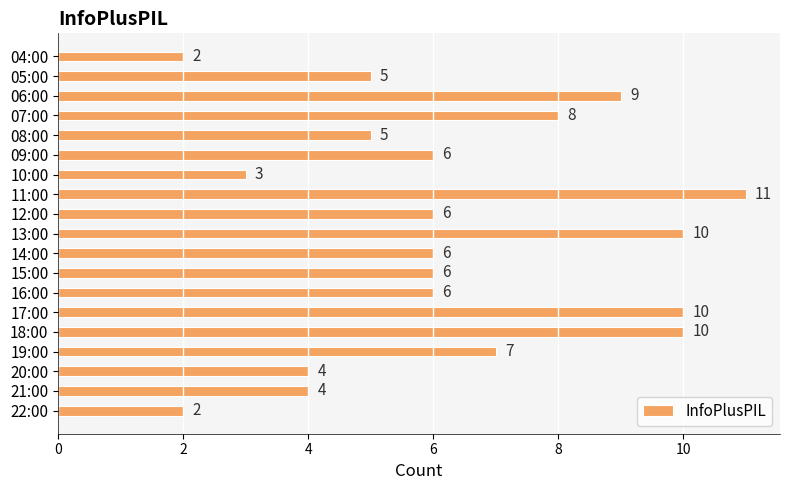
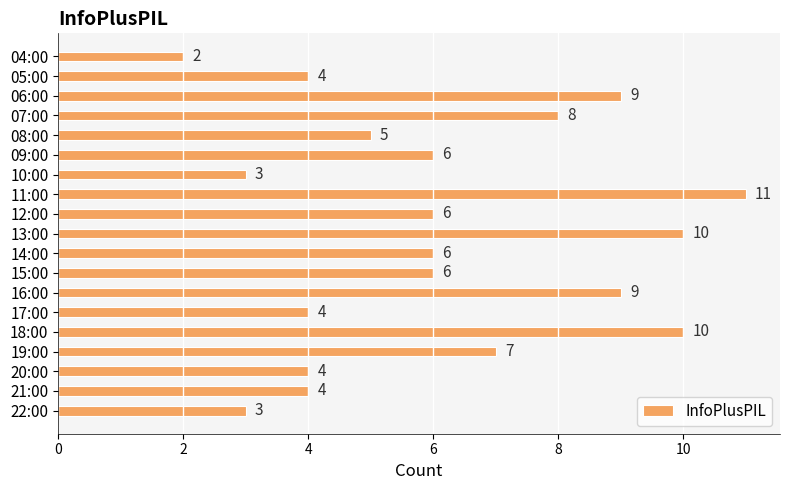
05:00: 5 -> 4
16:00: 6 -> 9
17:00: 10 -> 4
22:00: 2 -> 3
